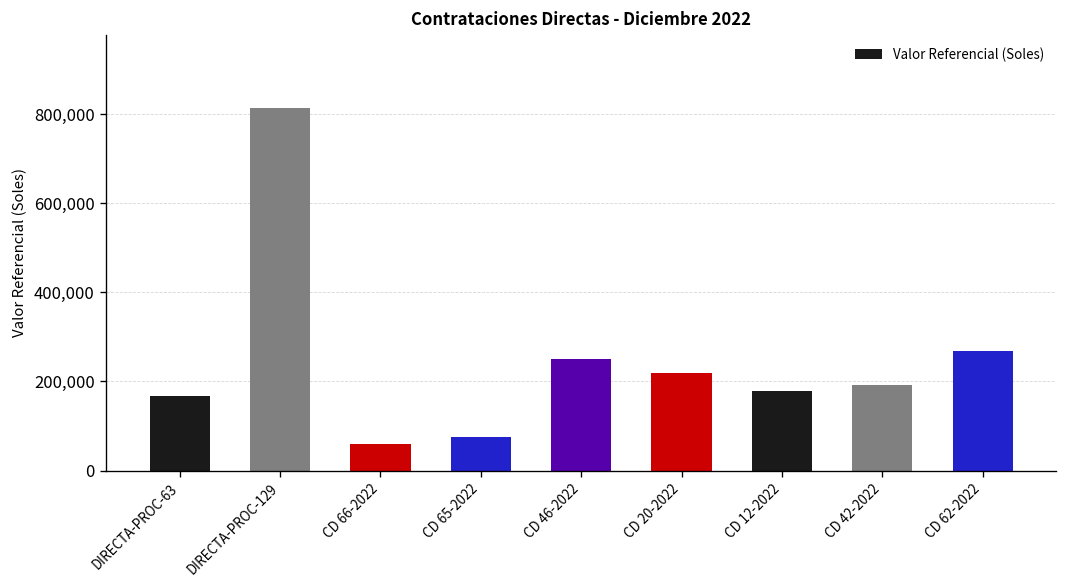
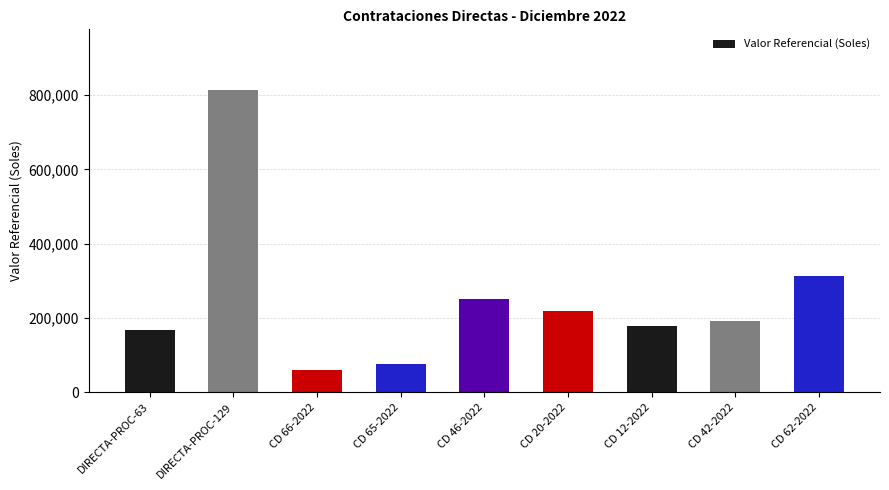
CD 62-2022: 270,000 -> 310,000
